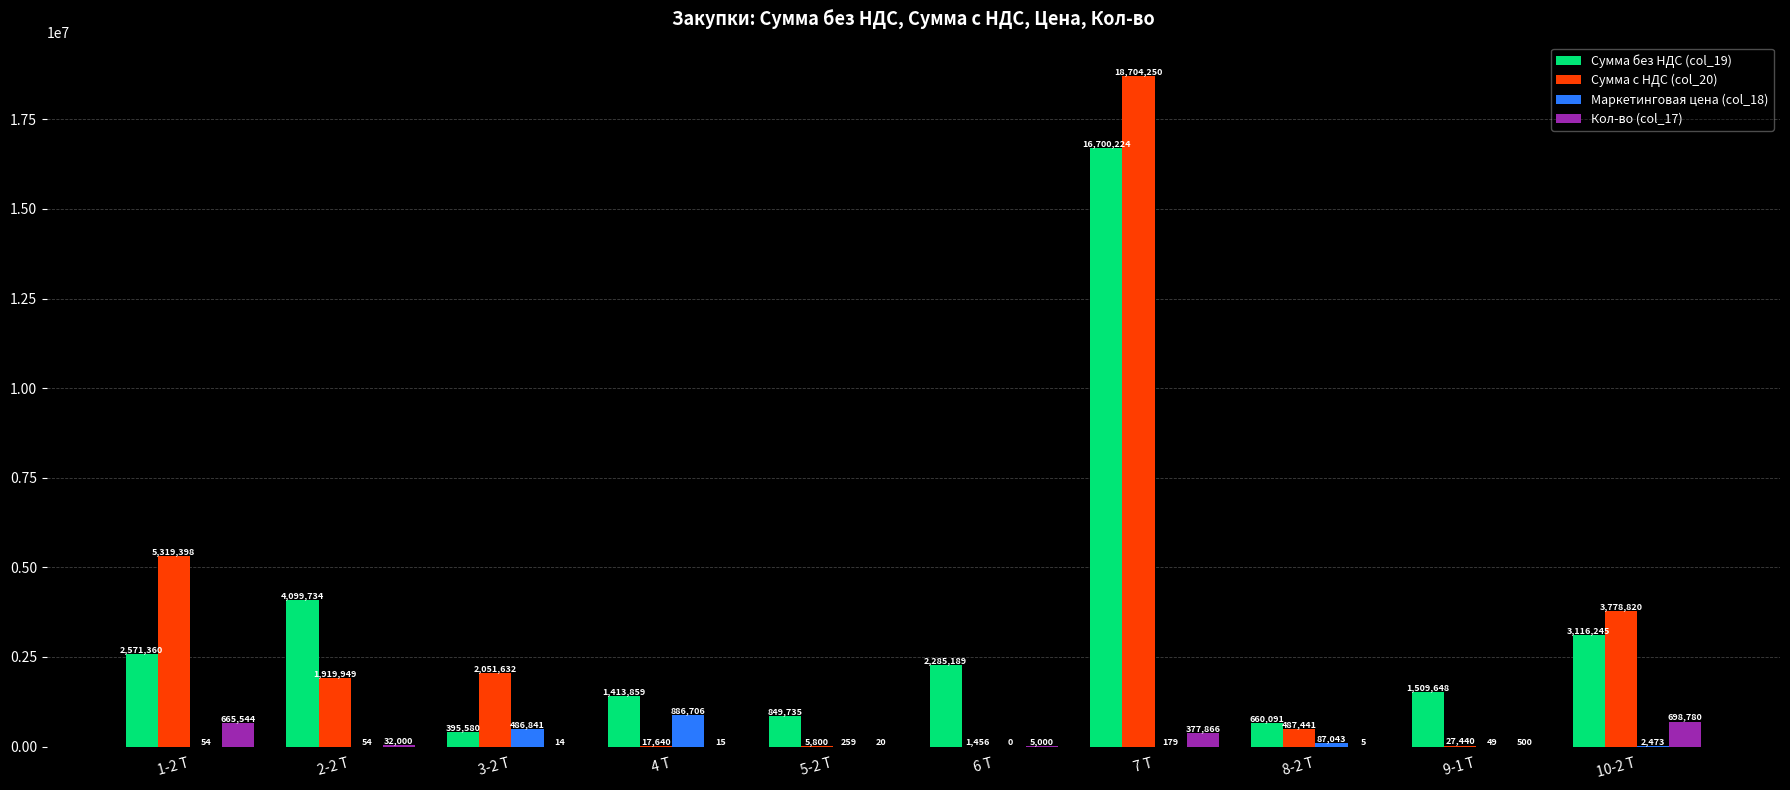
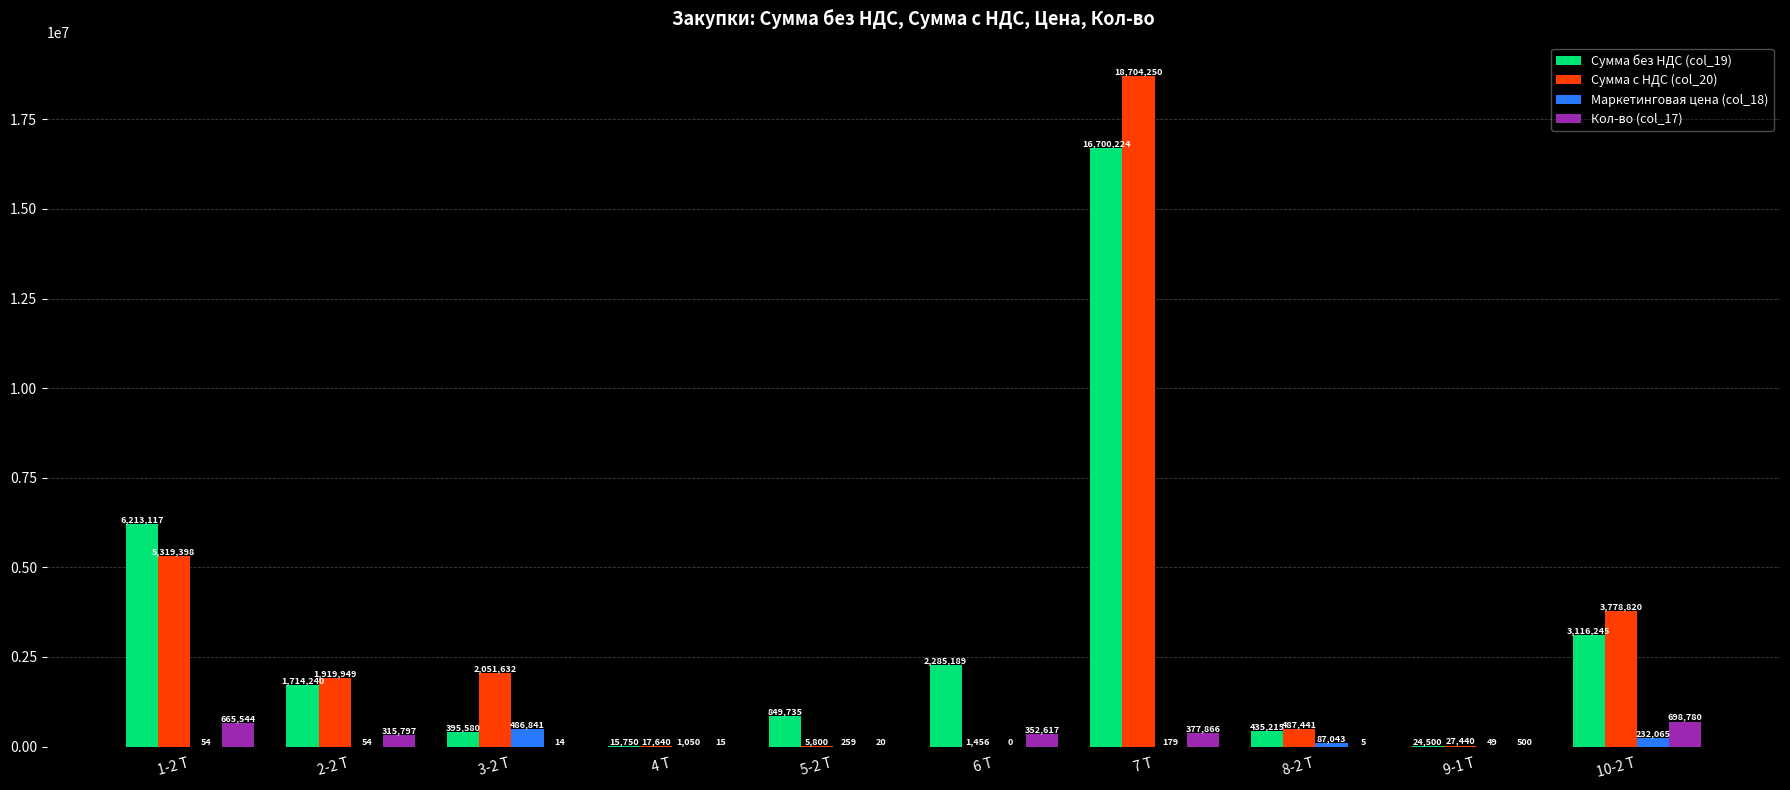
Сумма без НДС (col_19), 1-2 Т: 2,571,360 -> 6,213,117
Сумма без НДС (col_19), 2-2 Т: 4,099,734 -> 1,714,240
Кол-во (col_17), 2-2 Т: 32,000 -> 315,797
Сумма без НДС (col_19), 4 Т: 1,413,859 -> 15,750
Маркетинговая цена (col_18), 4 Т: 886,706 -> 1,050
Кол-во (col_17), 6 Т: 5,000 -> 352,617
Сумма без НДС (col_19), 8-2 Т: 660,091 -> 435,215
Сумма без НДС (col_19), 9-1 Т: 1,509,648 -> 24,500
Маркетинговая цена (col_18), 10-2 Т: 2,473 -> 232,065
